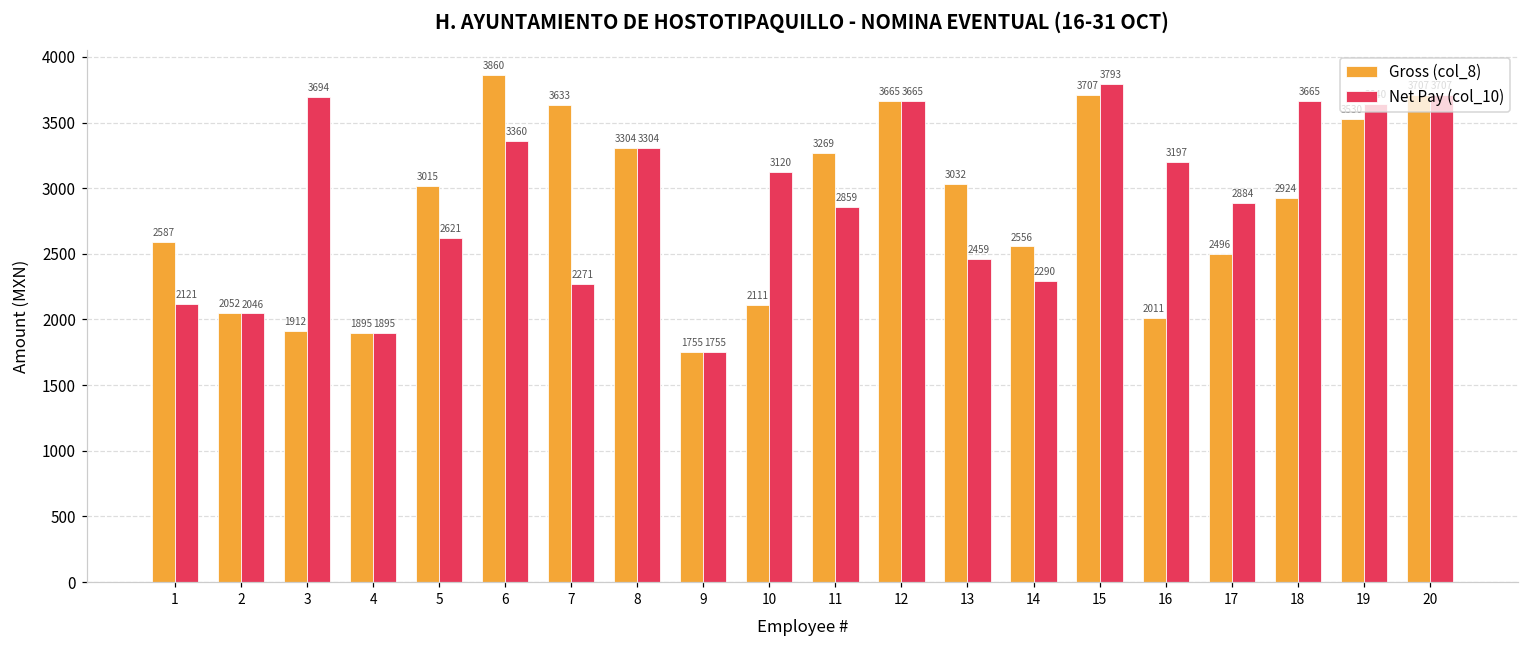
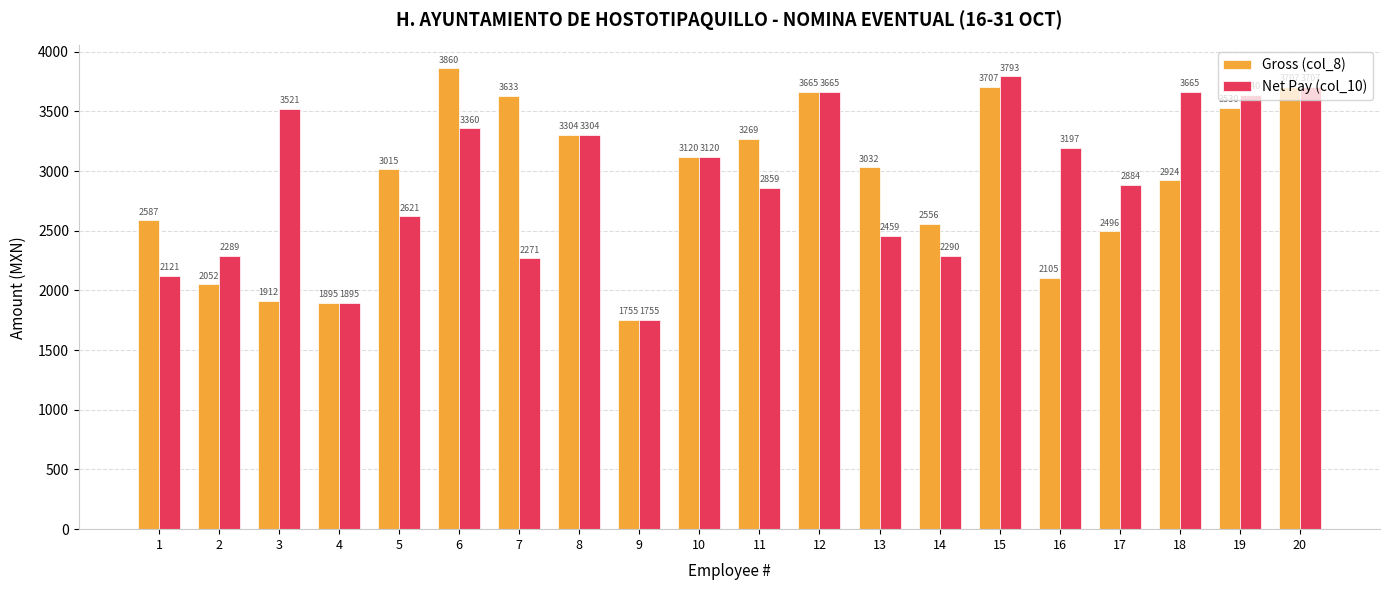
Net Pay (col_10), 2: 2046 -> 2289
Net Pay (col_10), 3: 3694 -> 3521
Gross (col_8), 10: 2111 -> 3120
Gross (col_8), 16: 2011 -> 2105
